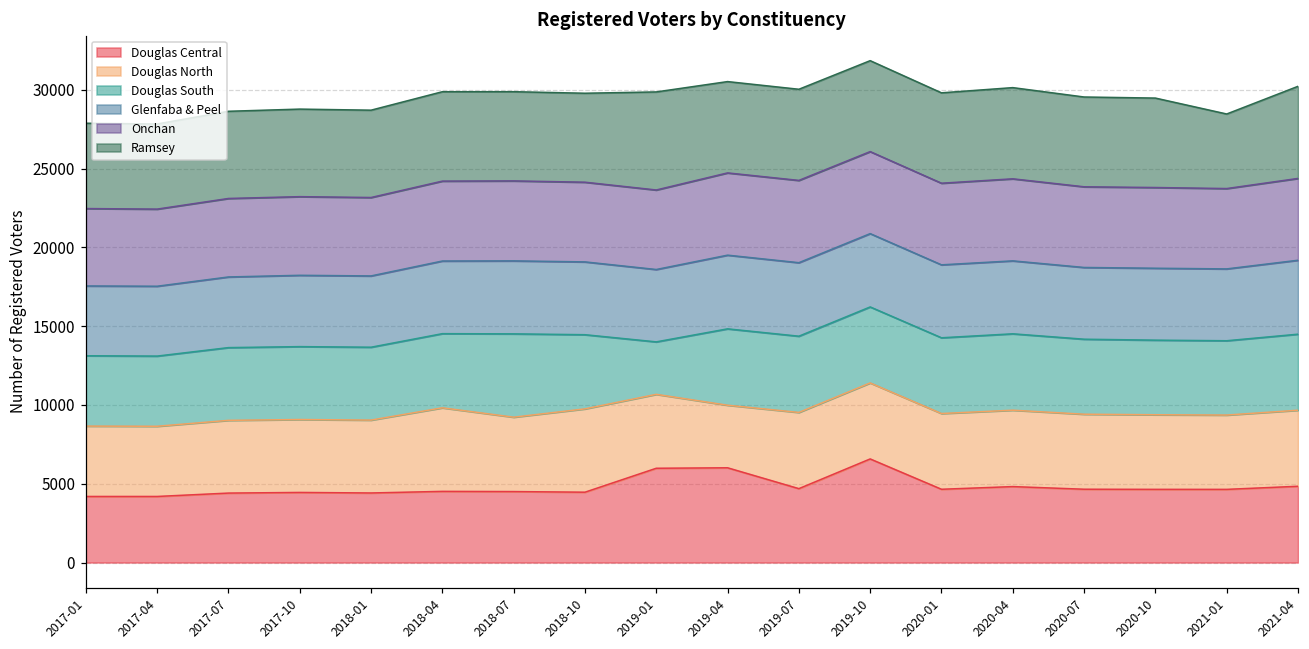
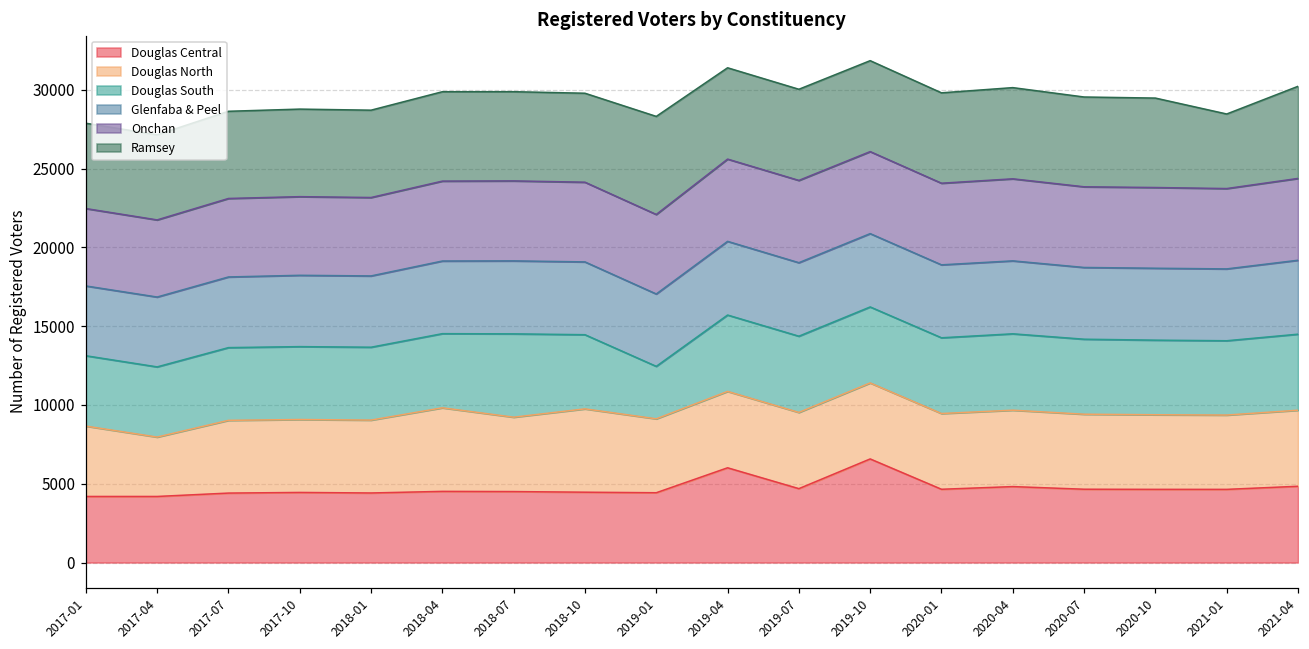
Douglas North, 2017-04: 4500 -> 3800
Douglas Central, 2019-01: 6000 -> 4400
Douglas North, 2019-04: 4000 -> 4800
